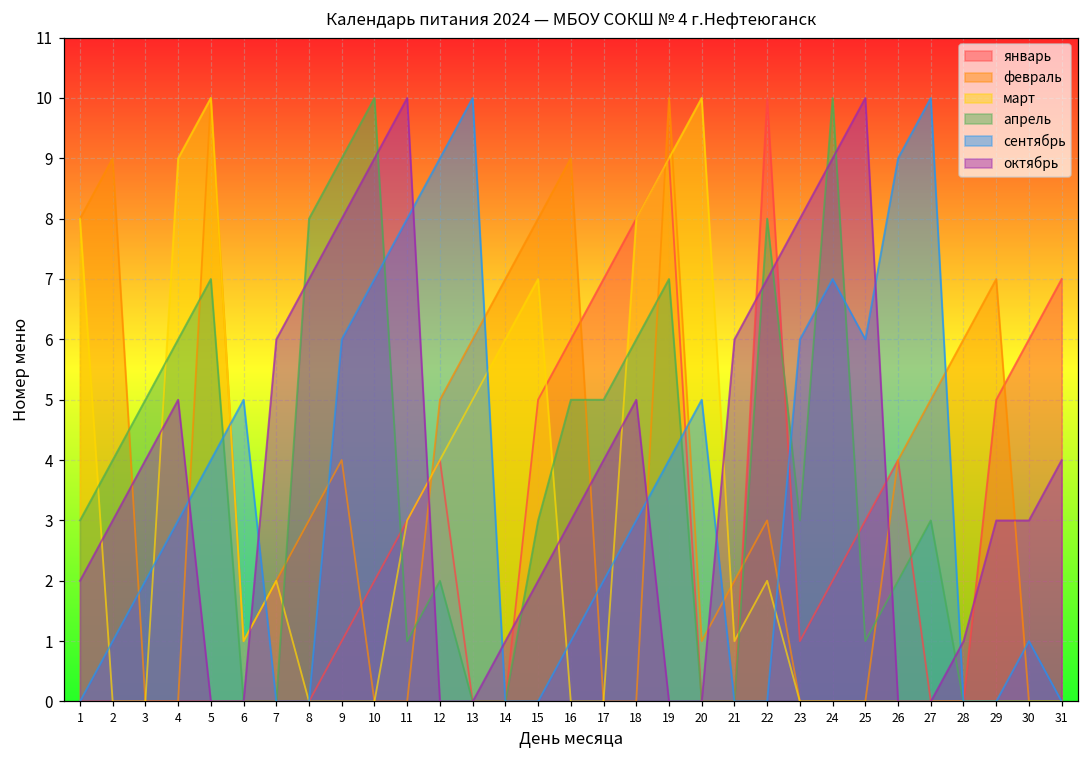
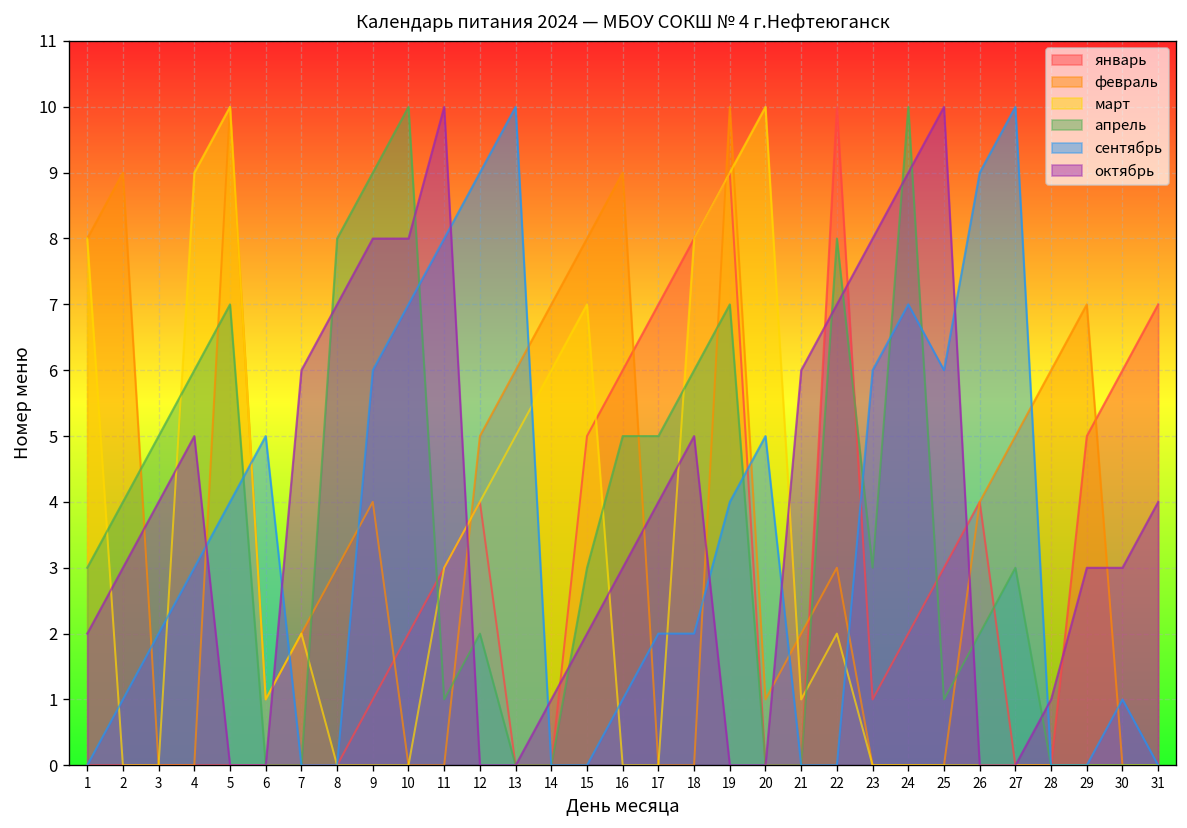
октябрь, 10: 9 -> 8
сентябрь, 18: 3 -> 2
